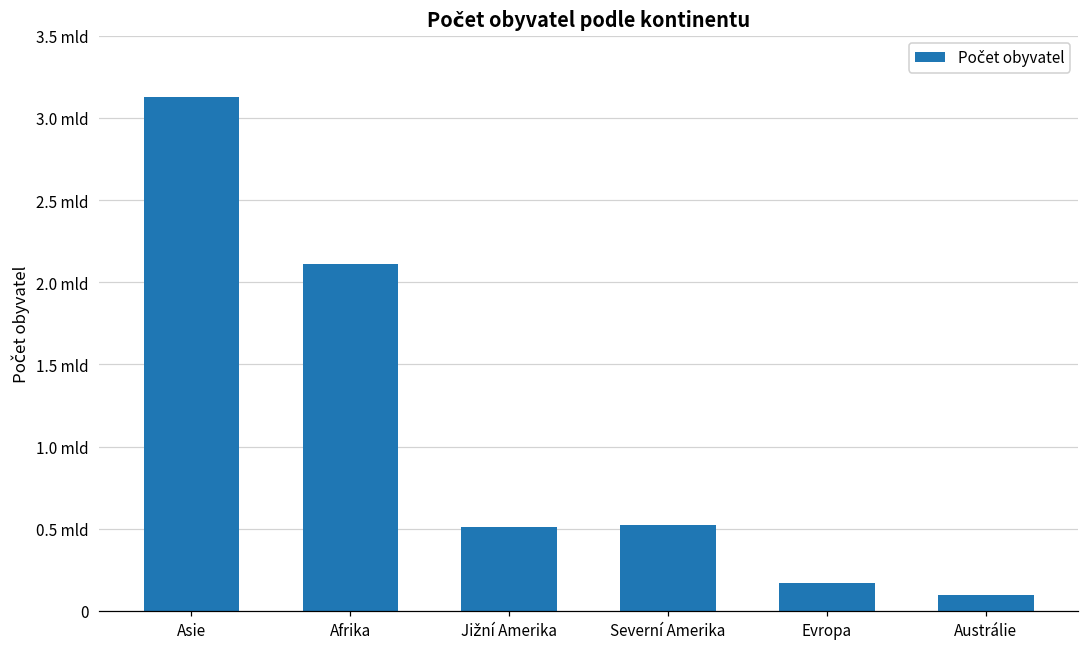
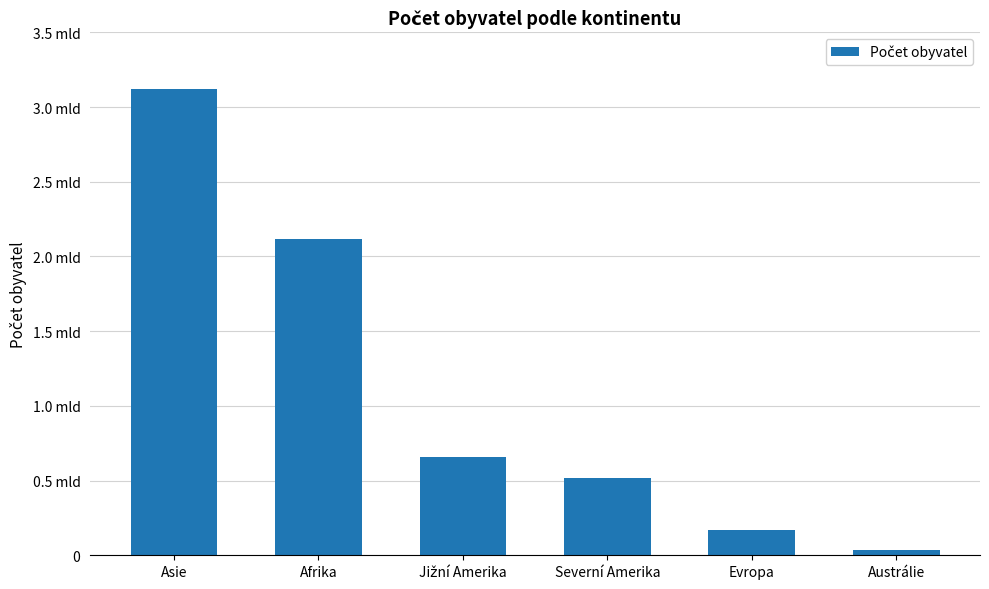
Jižní Amerika: 0.51 mld -> 0.66 mld
Austrálie: 0.10 mld -> 0.04 mld
